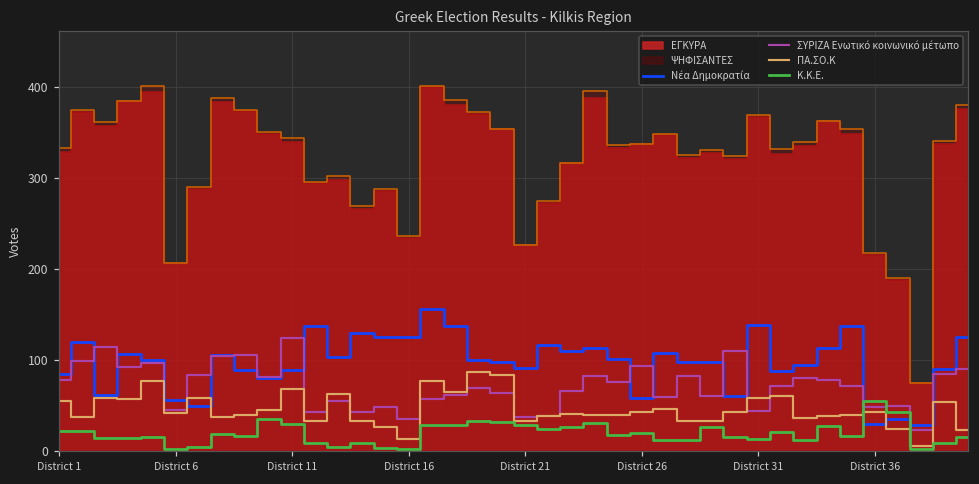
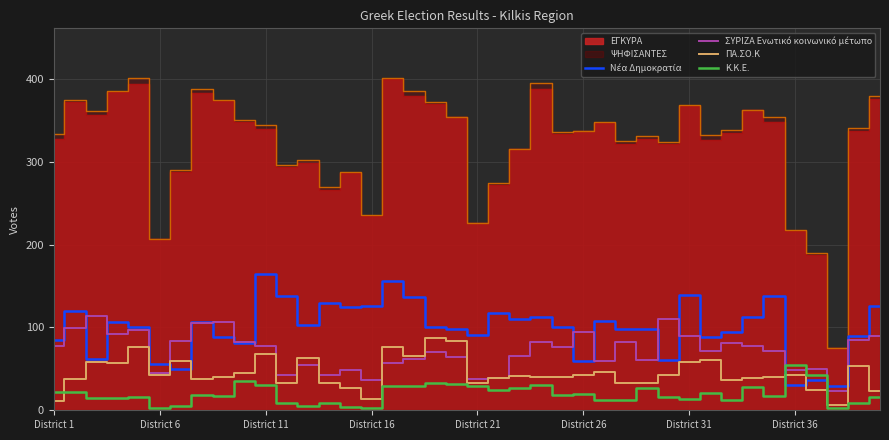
ΠΑ.ΣΟ.Κ, District 1: 60 -> 10
Νέα Δημοκρατία, District 11: 90 -> 170
ΣΥΡΙΖΑ Ενωτικό κοινωνικό μέτωπο, District 11: 120 -> 80
ΣΥΡΙΖΑ Ενωτικό κοινωνικό μέτωπο, District 31: 40 -> 90
